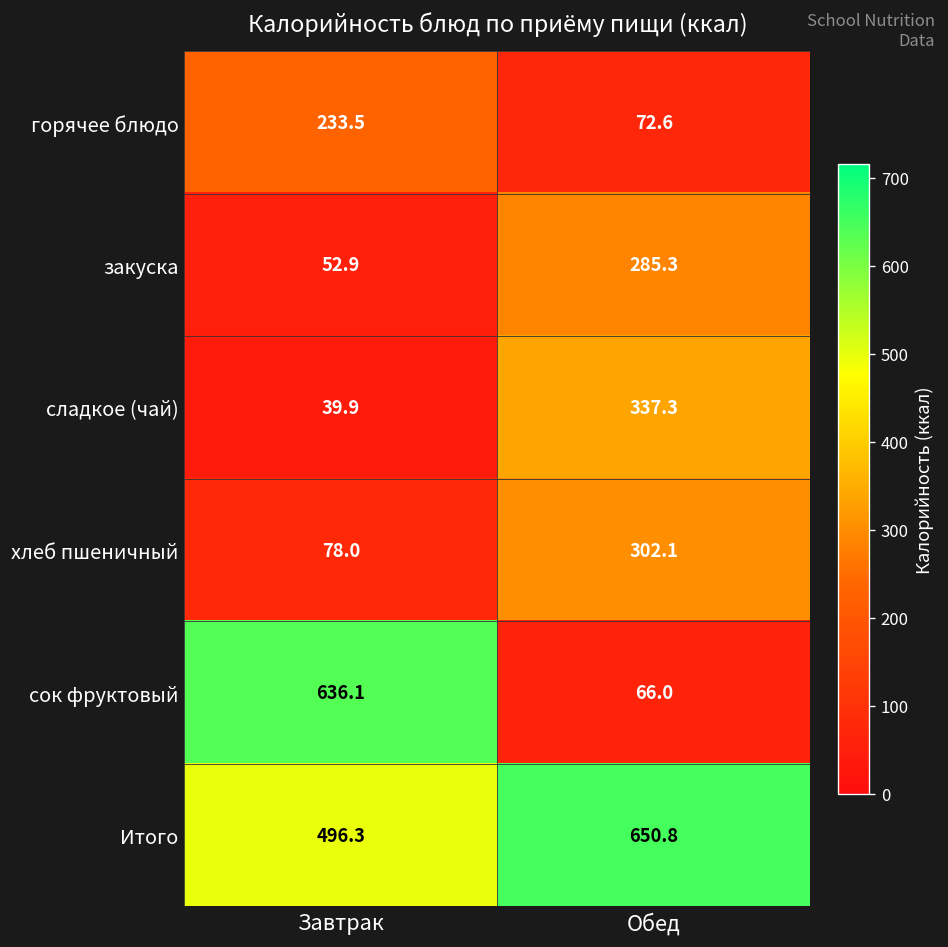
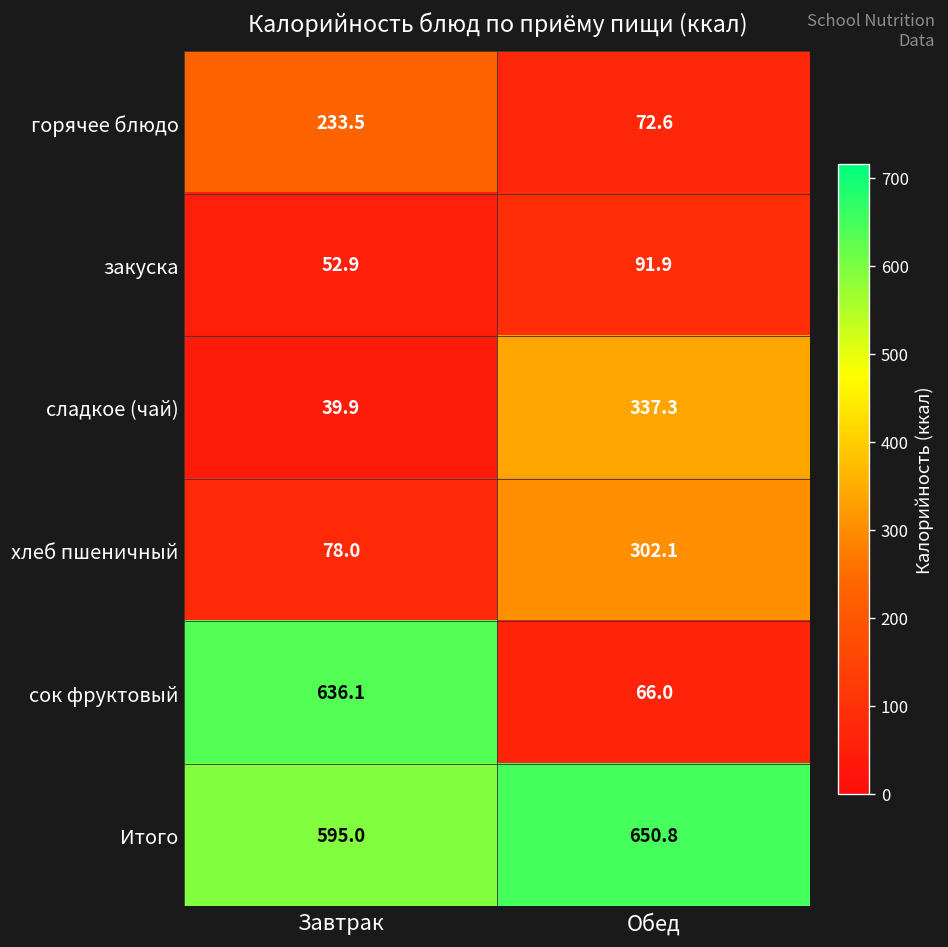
закуска, Обед: 285.3 -> 91.9
Итого, Завтрак: 496.3 -> 595.0
